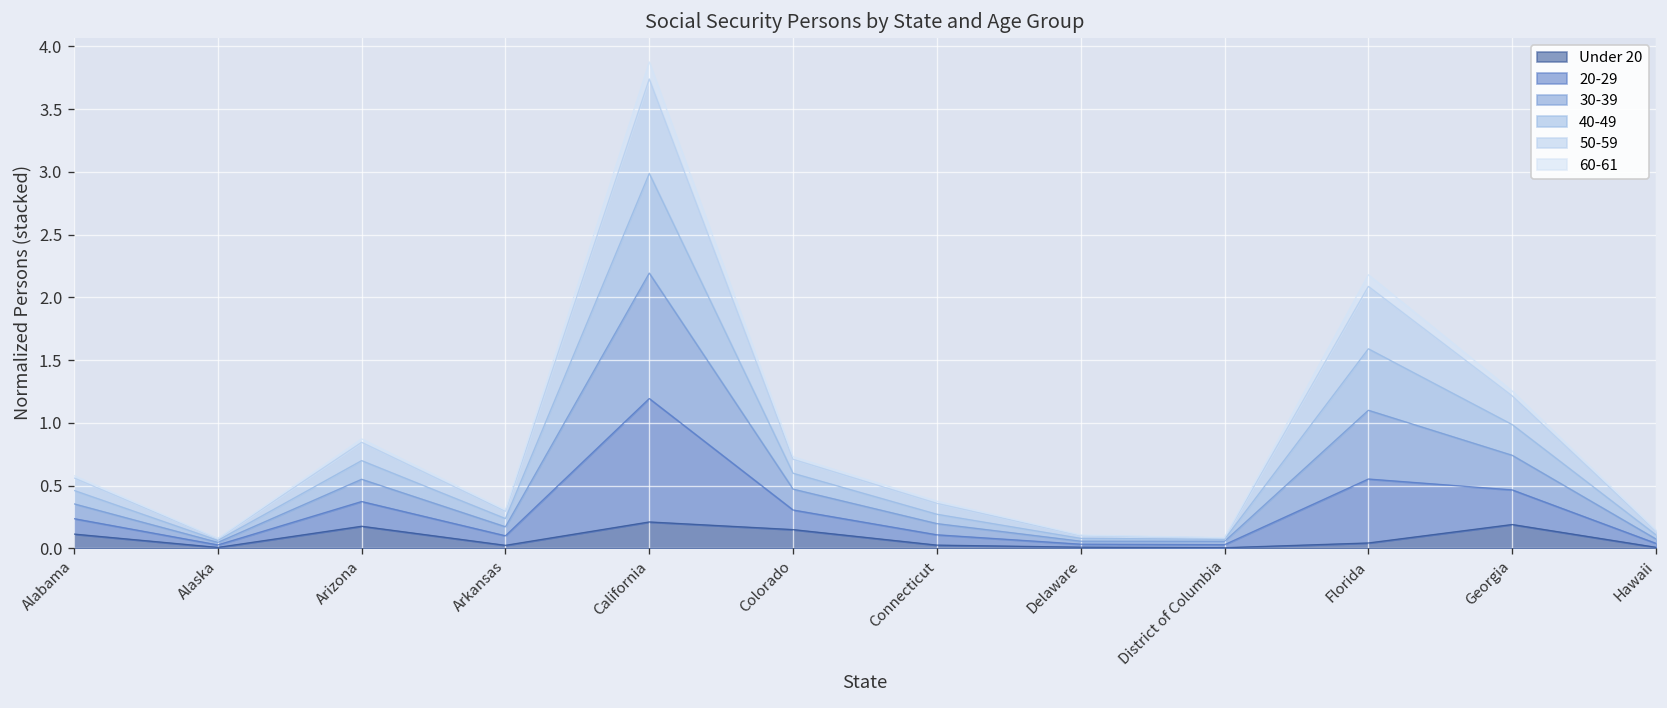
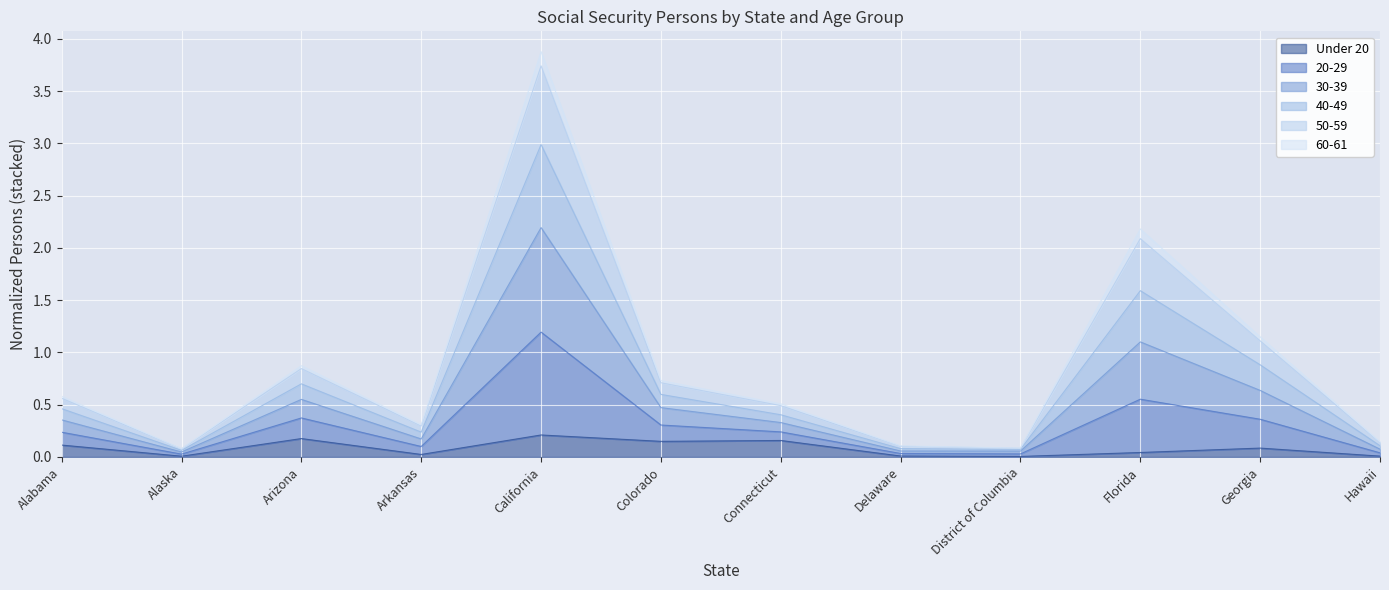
Under 20, Connecticut: 0.02 -> 0.16
Under 20, Georgia: 0.19 -> 0.08
